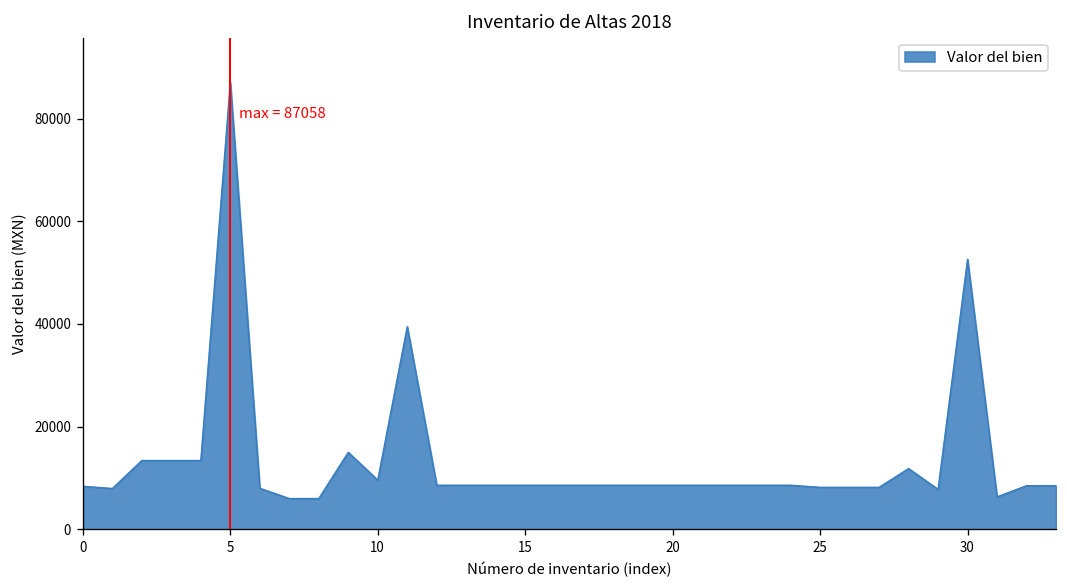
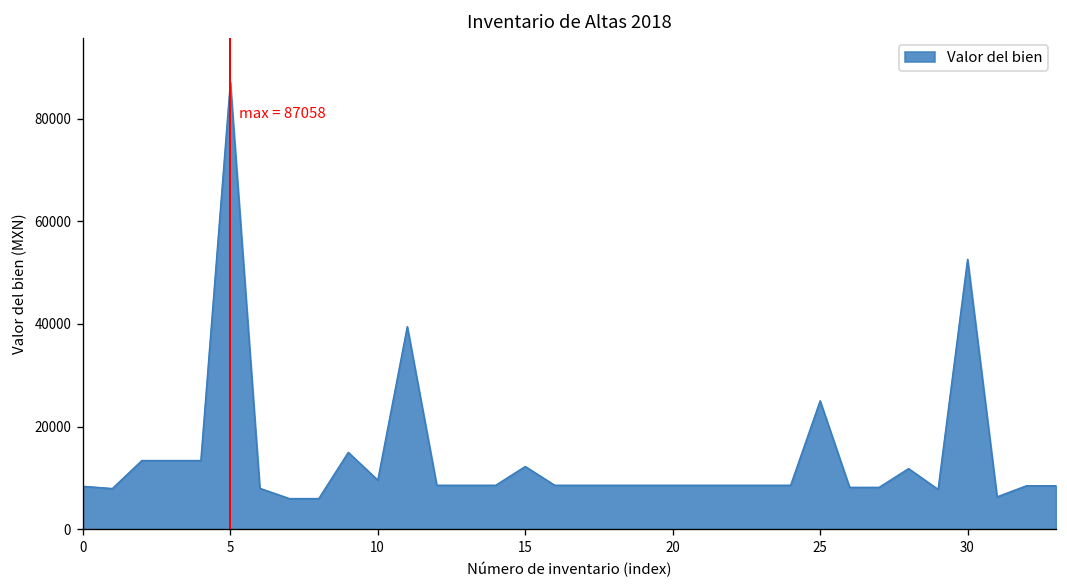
15: 9000 -> 12000
25: 8000 -> 25000
